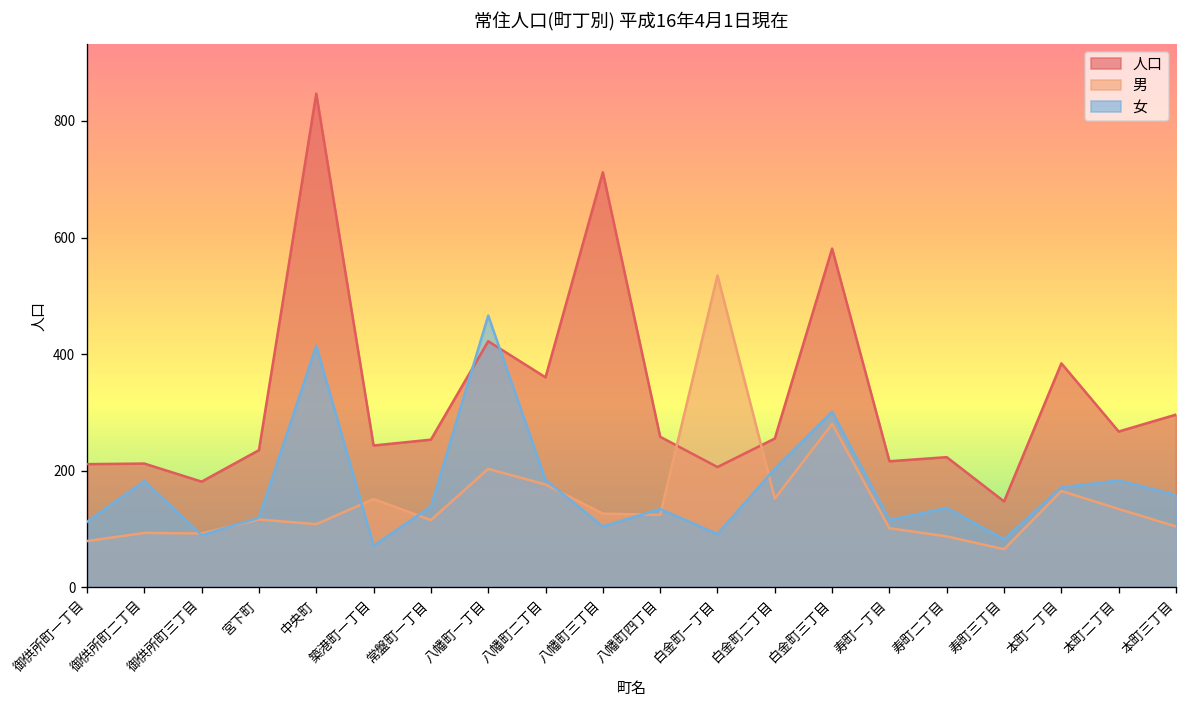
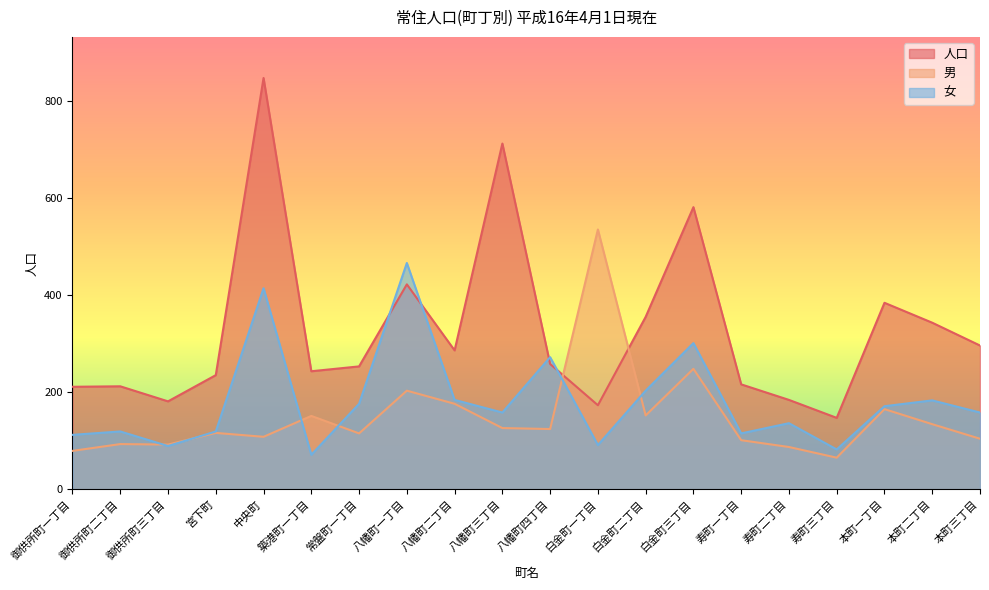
女, 御供所町二丁目: 180 -> 120
女, 常盤町一丁目: 140 -> 180
人口, 八幡町二丁目: 360 -> 290
女, 八幡町三丁目: 100 -> 160
女, 八幡町四丁目: 130 -> 270
人口, 白金町一丁目: 210 -> 170
人口, 白金町二丁目: 260 -> 360
男, 白金町三丁目: 280 -> 250
人口, 寿町二丁目: 220 -> 180
人口, 本町二丁目: 270 -> 340
